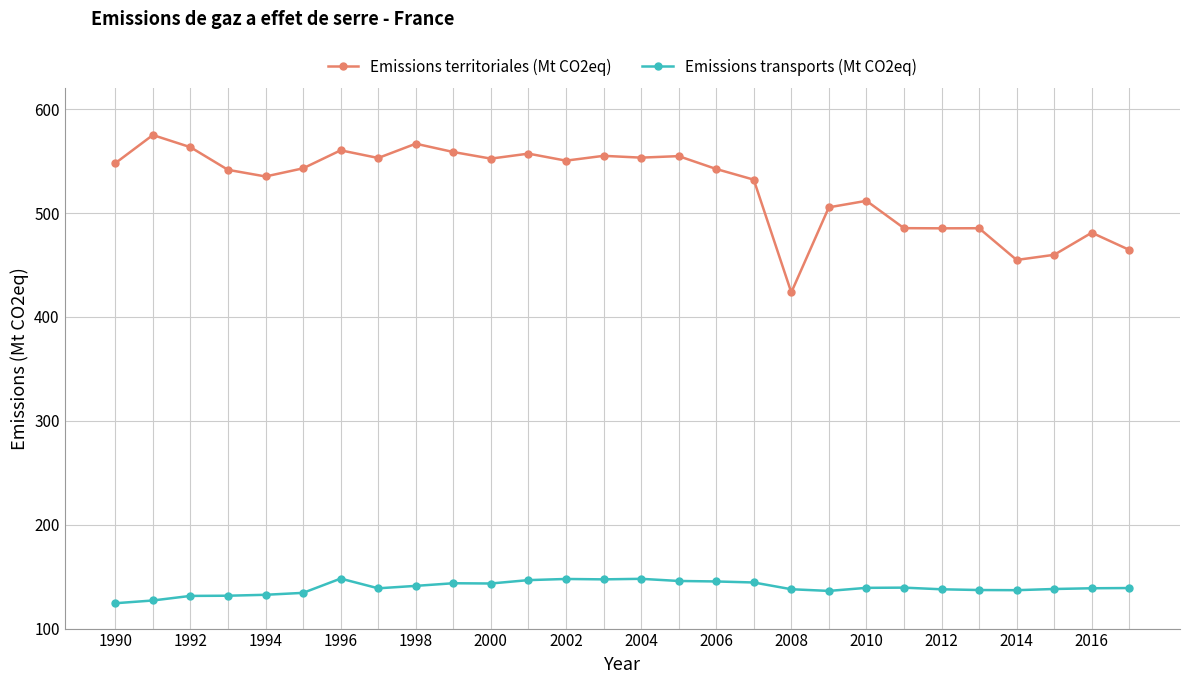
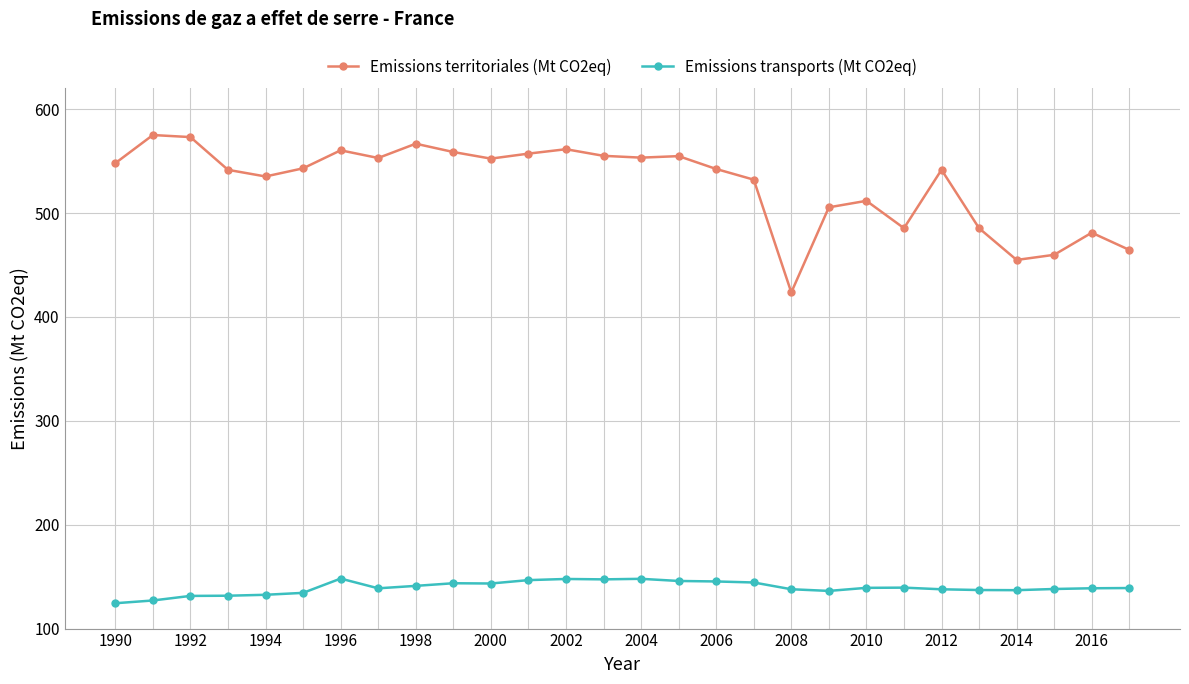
Emissions territoriales (Mt CO2eq), 1992: 563 -> 573
Emissions territoriales (Mt CO2eq), 2002: 551 -> 562
Emissions territoriales (Mt CO2eq), 2012: 485 -> 542
